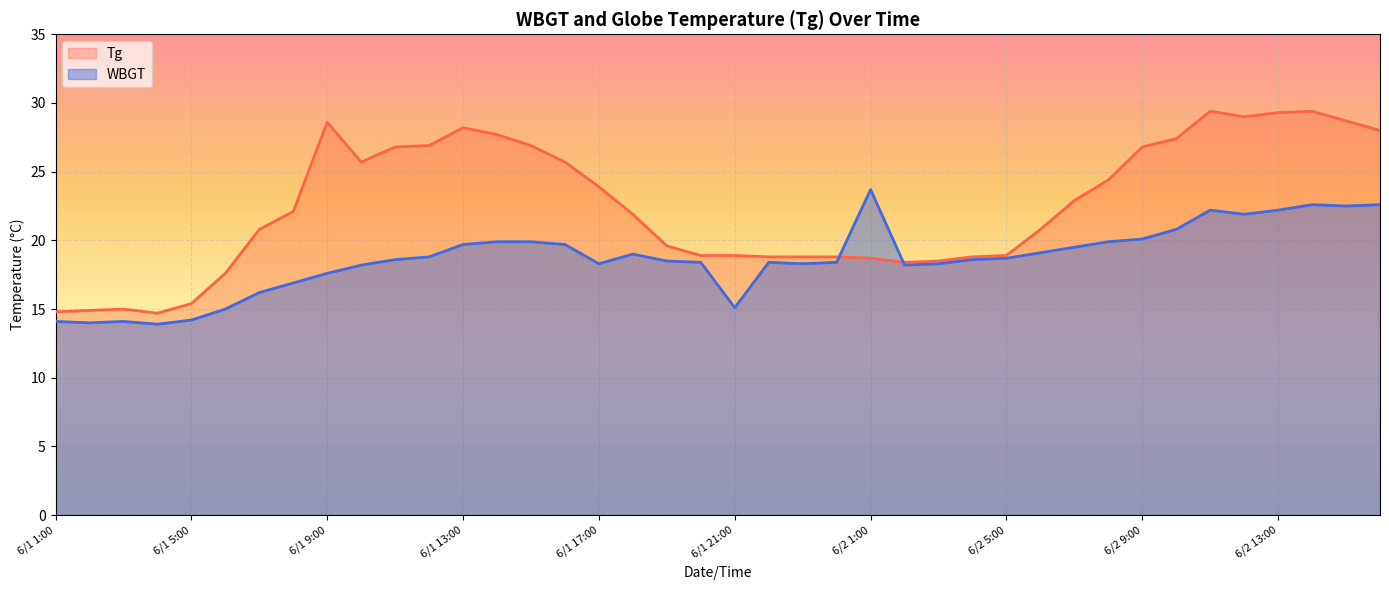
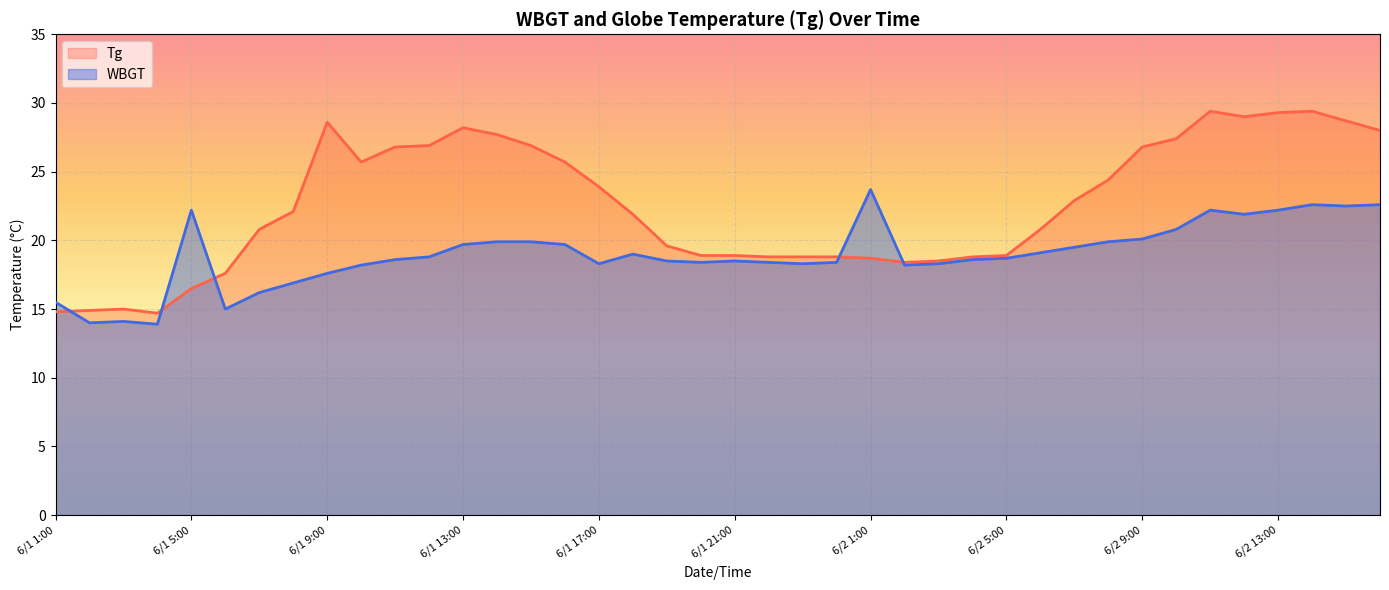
WBGT, 6/1 1:00: 14.1 -> 15.5
Tg, 6/1 5:00: 15.4 -> 16.5
WBGT, 6/1 5:00: 14.2 -> 22.2
WBGT, 6/1 21:00: 15.1 -> 18.5
